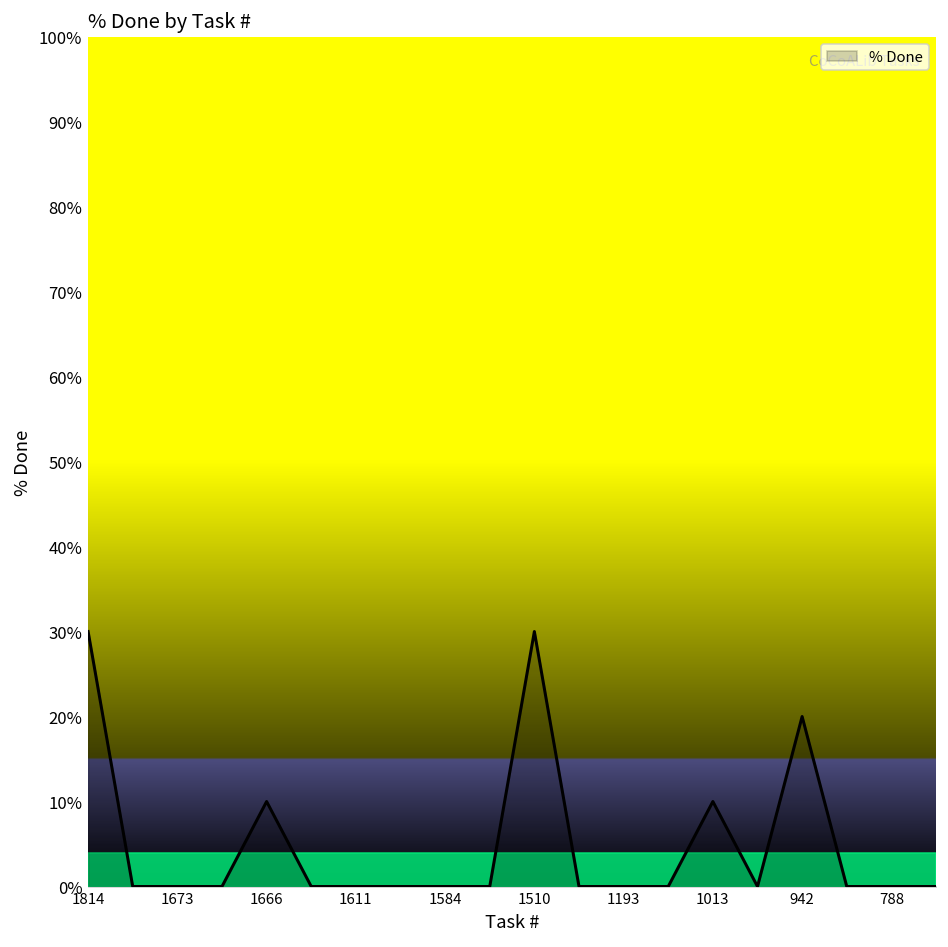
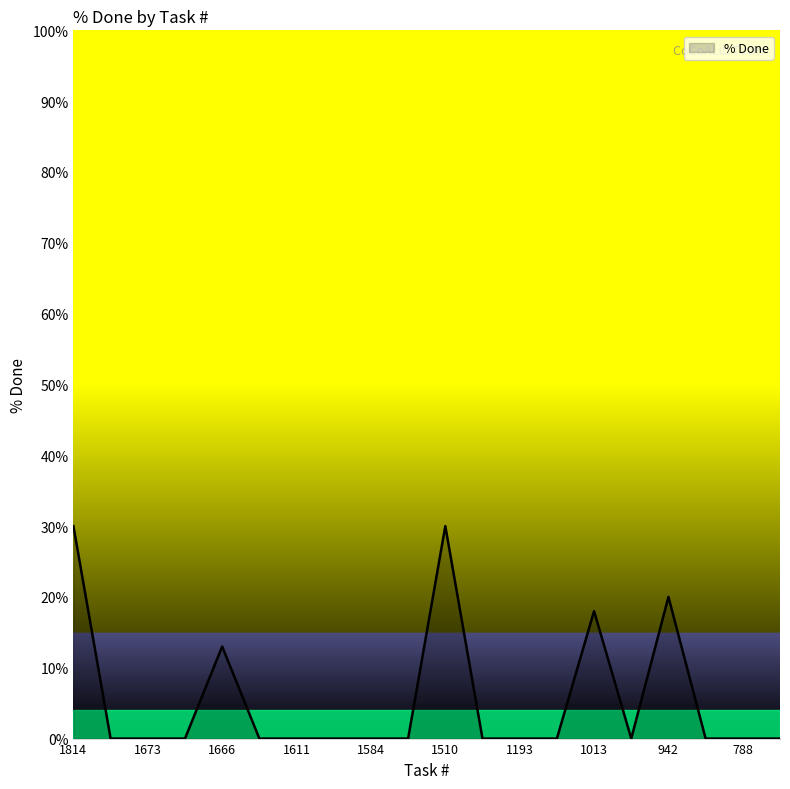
1666: 10% -> 13%
1013: 10% -> 18%
